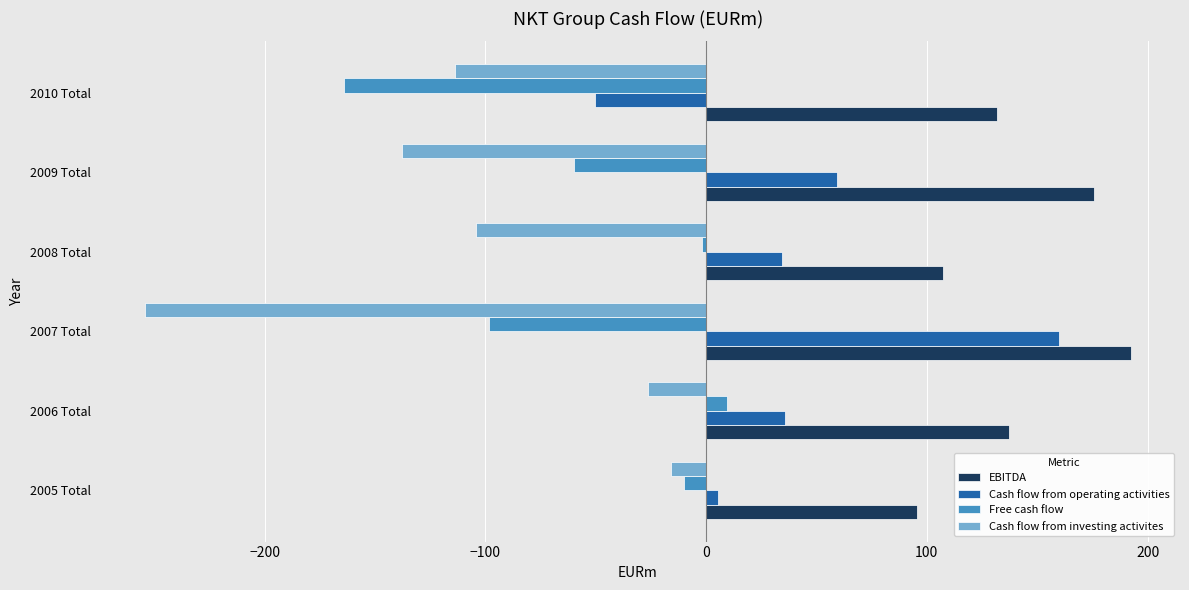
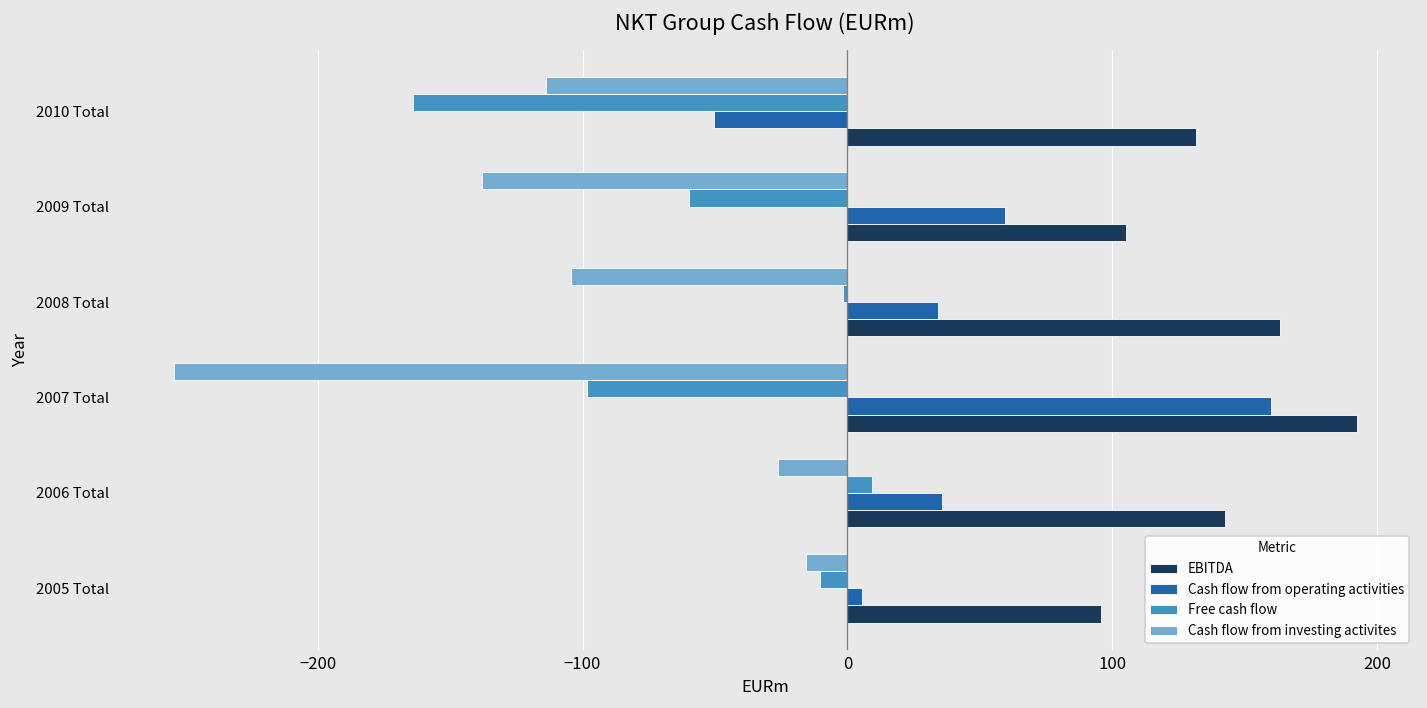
EBITDA, 2009 Total: 176 -> 105
EBITDA, 2008 Total: 107 -> 163
EBITDA, 2006 Total: 137 -> 143
